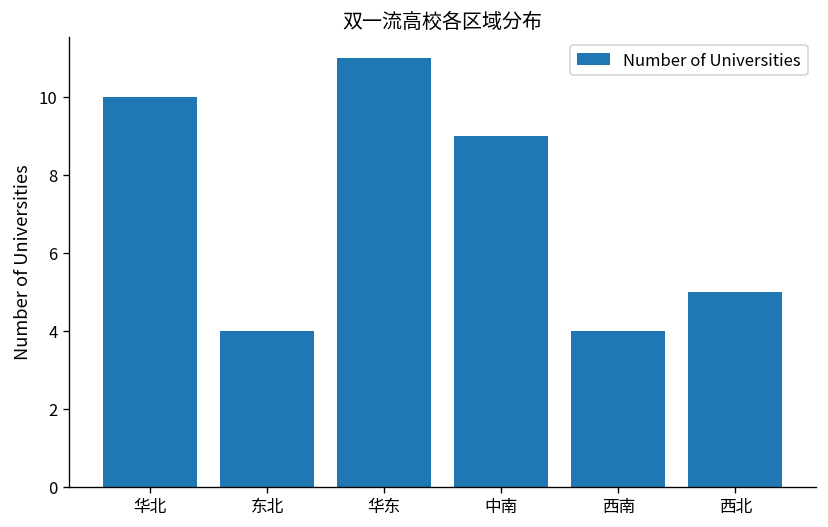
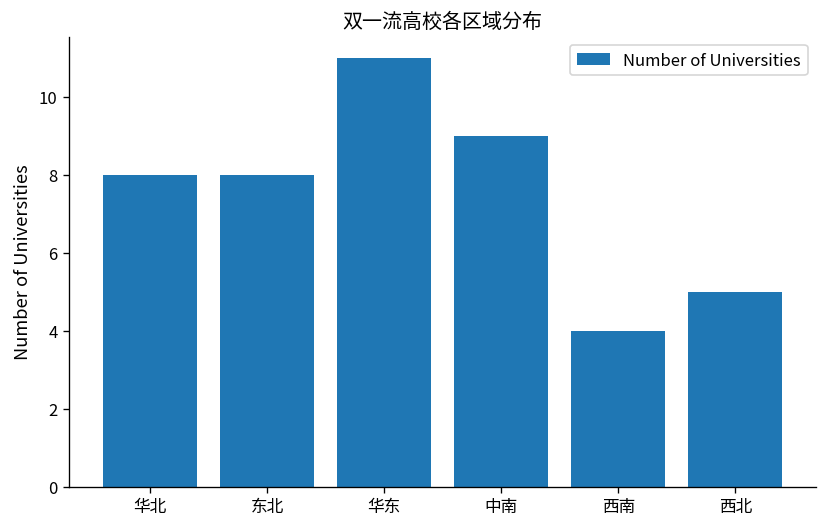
华北: 10 -> 8
东北: 4 -> 8
